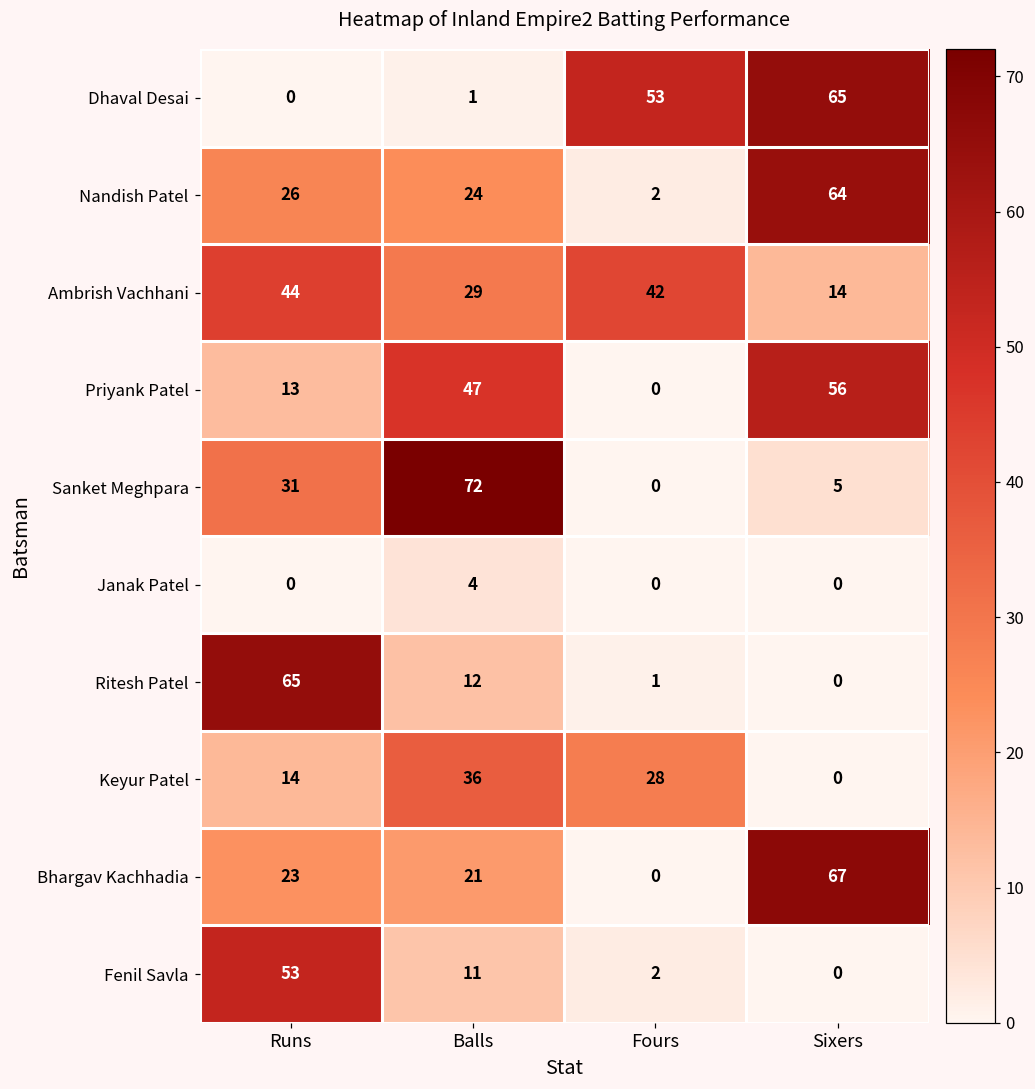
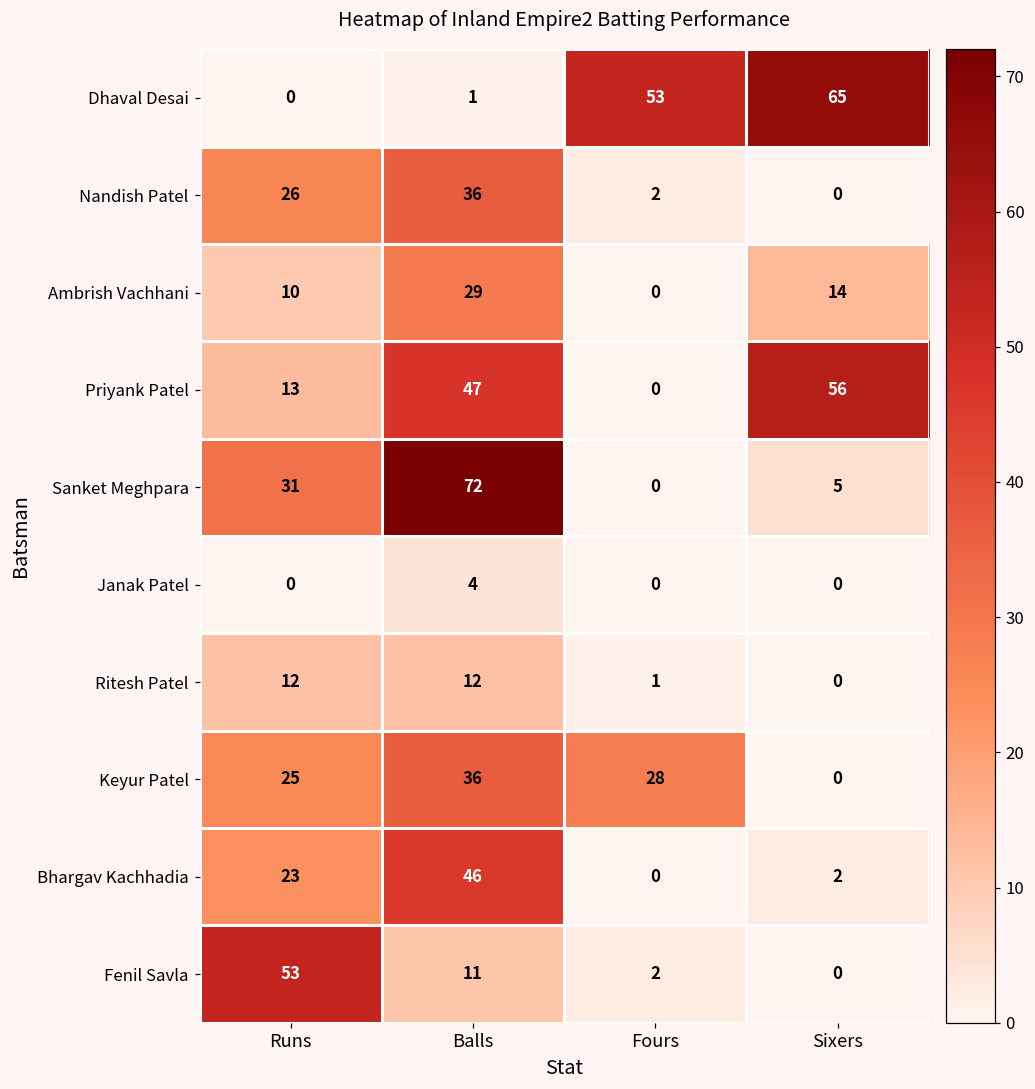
Nandish Patel, Balls: 24 -> 36
Nandish Patel, Sixers: 64 -> 0
Ambrish Vachhani, Runs: 44 -> 10
Ambrish Vachhani, Fours: 42 -> 0
Ritesh Patel, Runs: 65 -> 12
Keyur Patel, Runs: 14 -> 25
Bhargav Kachhadia, Balls: 21 -> 46
Bhargav Kachhadia, Sixers: 67 -> 2
